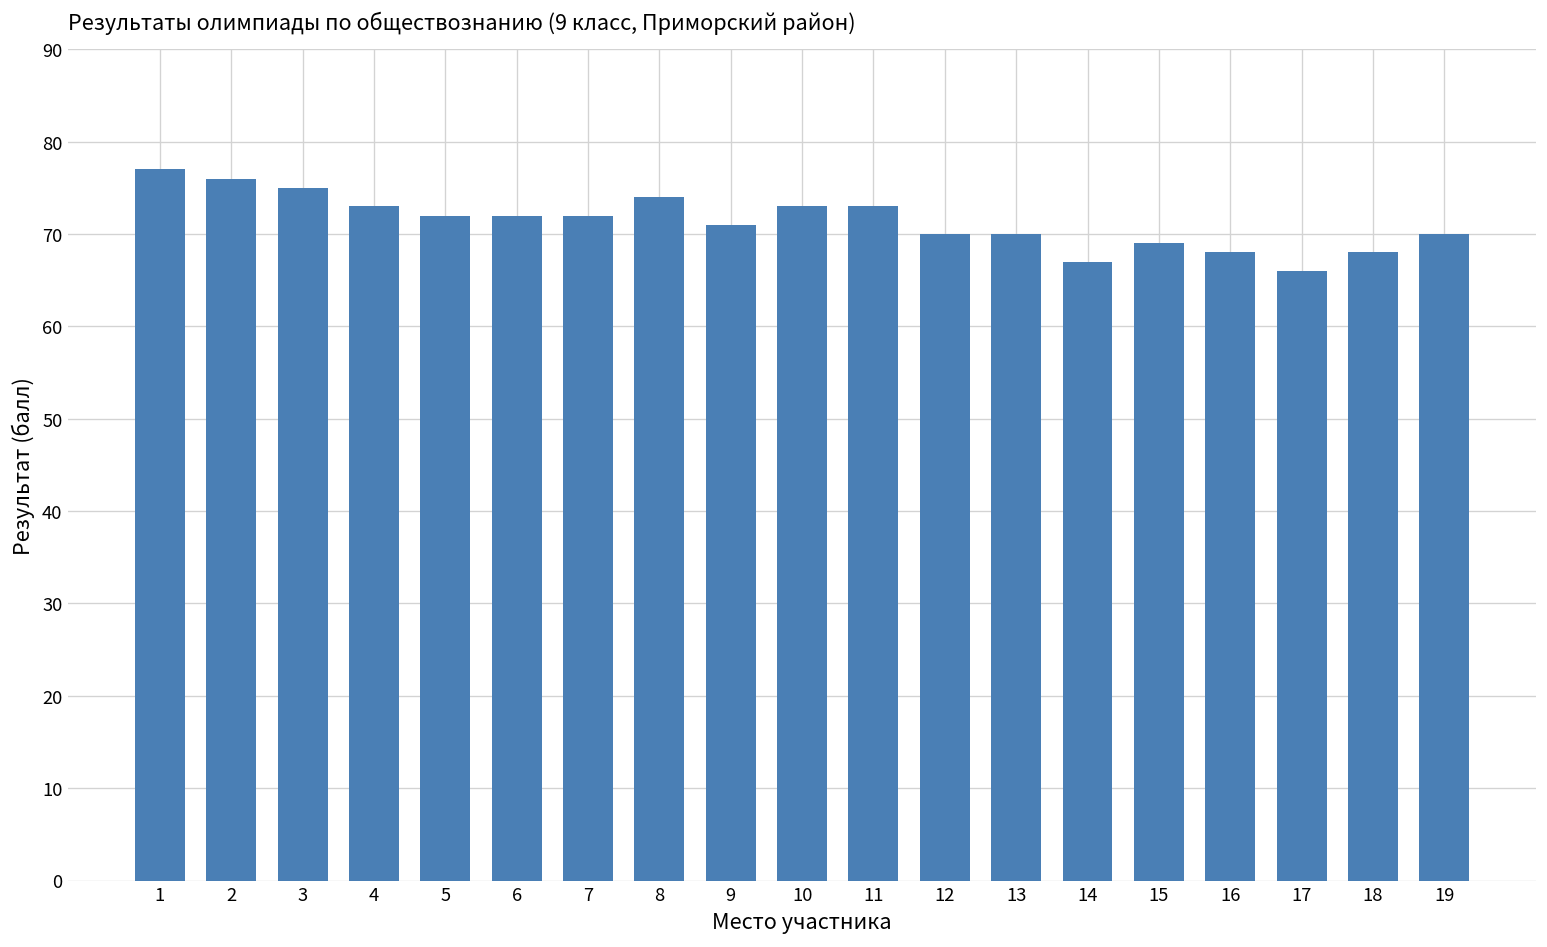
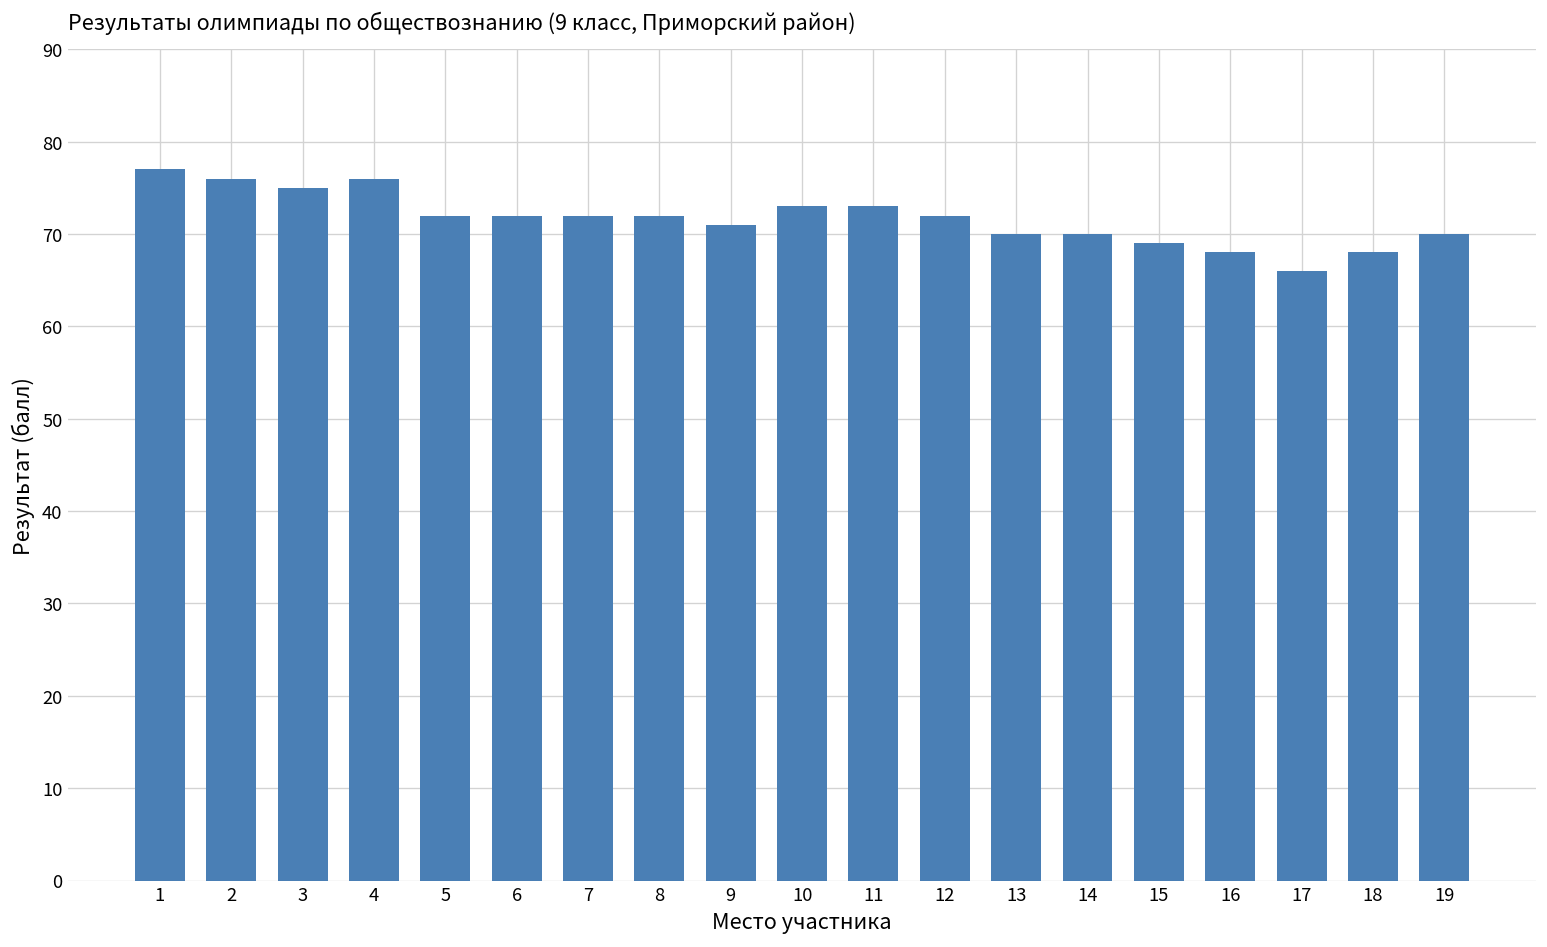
4: 73 -> 76
8: 74 -> 72
12: 70 -> 72
14: 67 -> 70
